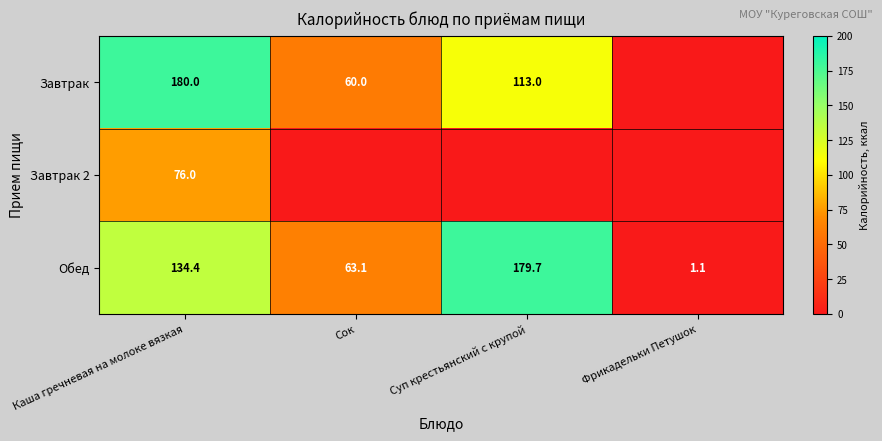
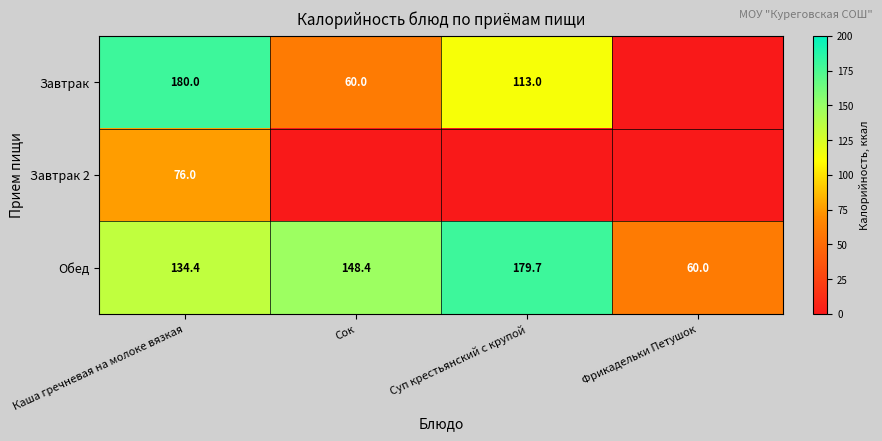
Обед, Сок: 63.1 -> 148.4
Обед, Фрикадельки Петушок: 1.1 -> 60.0
